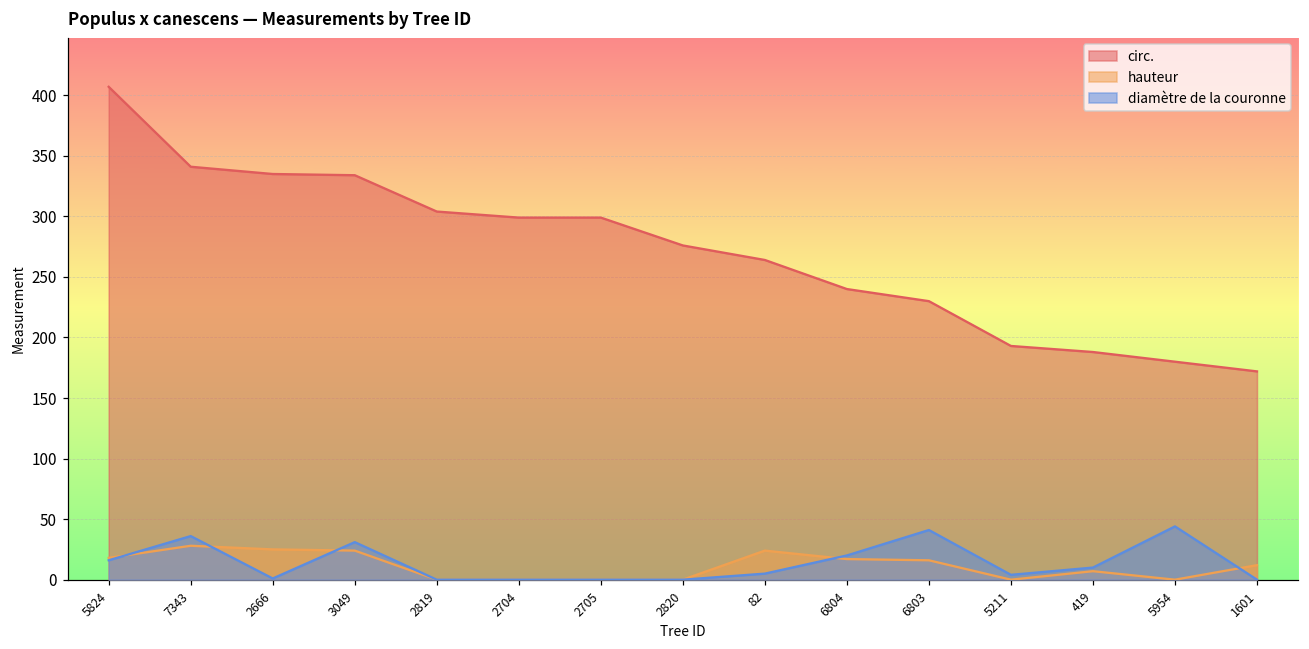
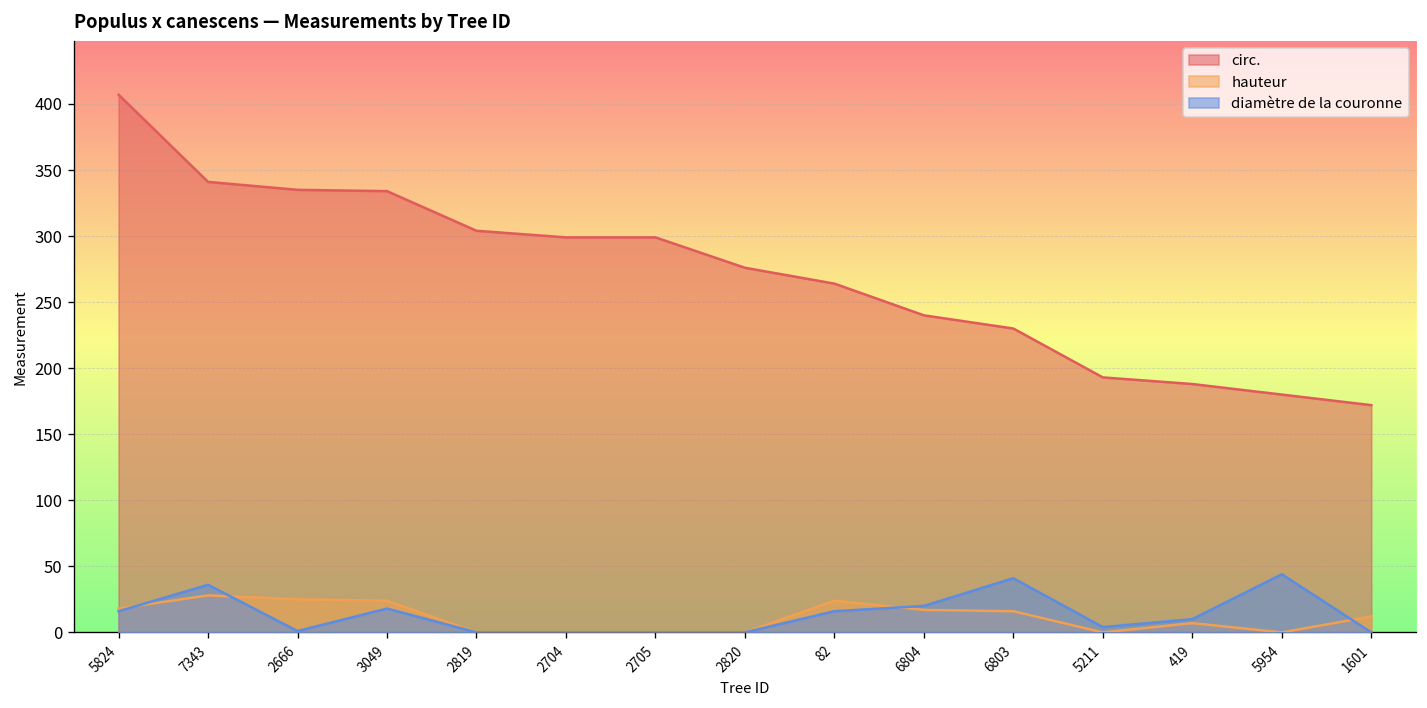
diamètre de la couronne, 3049: 31 -> 18
diamètre de la couronne, 82: 5 -> 16
